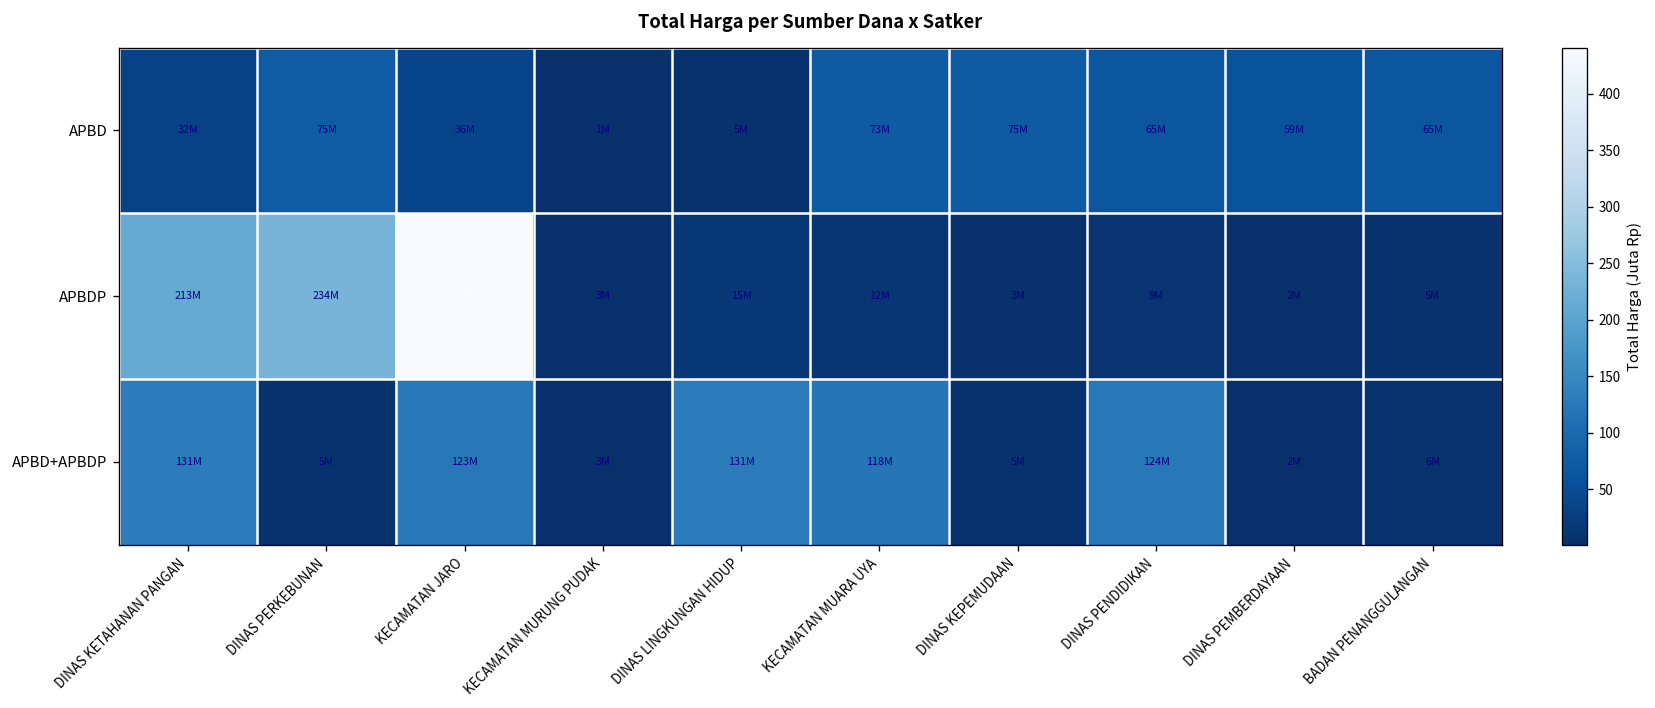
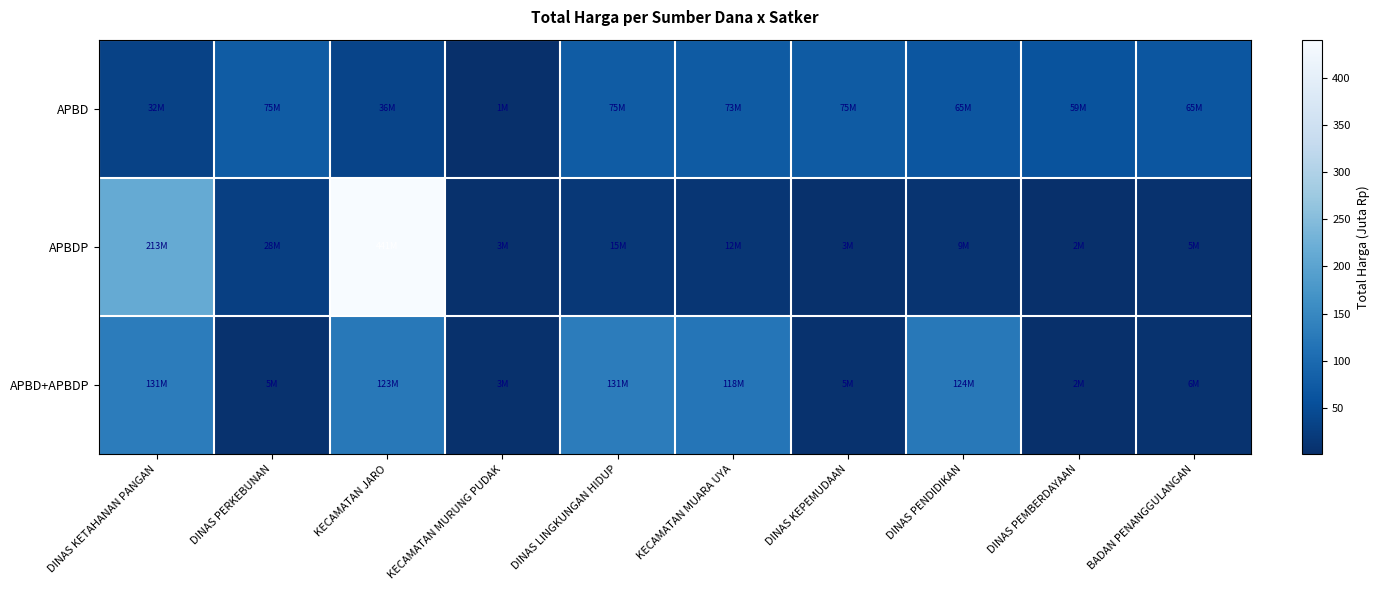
APBD, DINAS LINGKUNGAN HIDUP: 5M -> 75M
APBDP, DINAS PERKEBUNAN: 234M -> 28M
